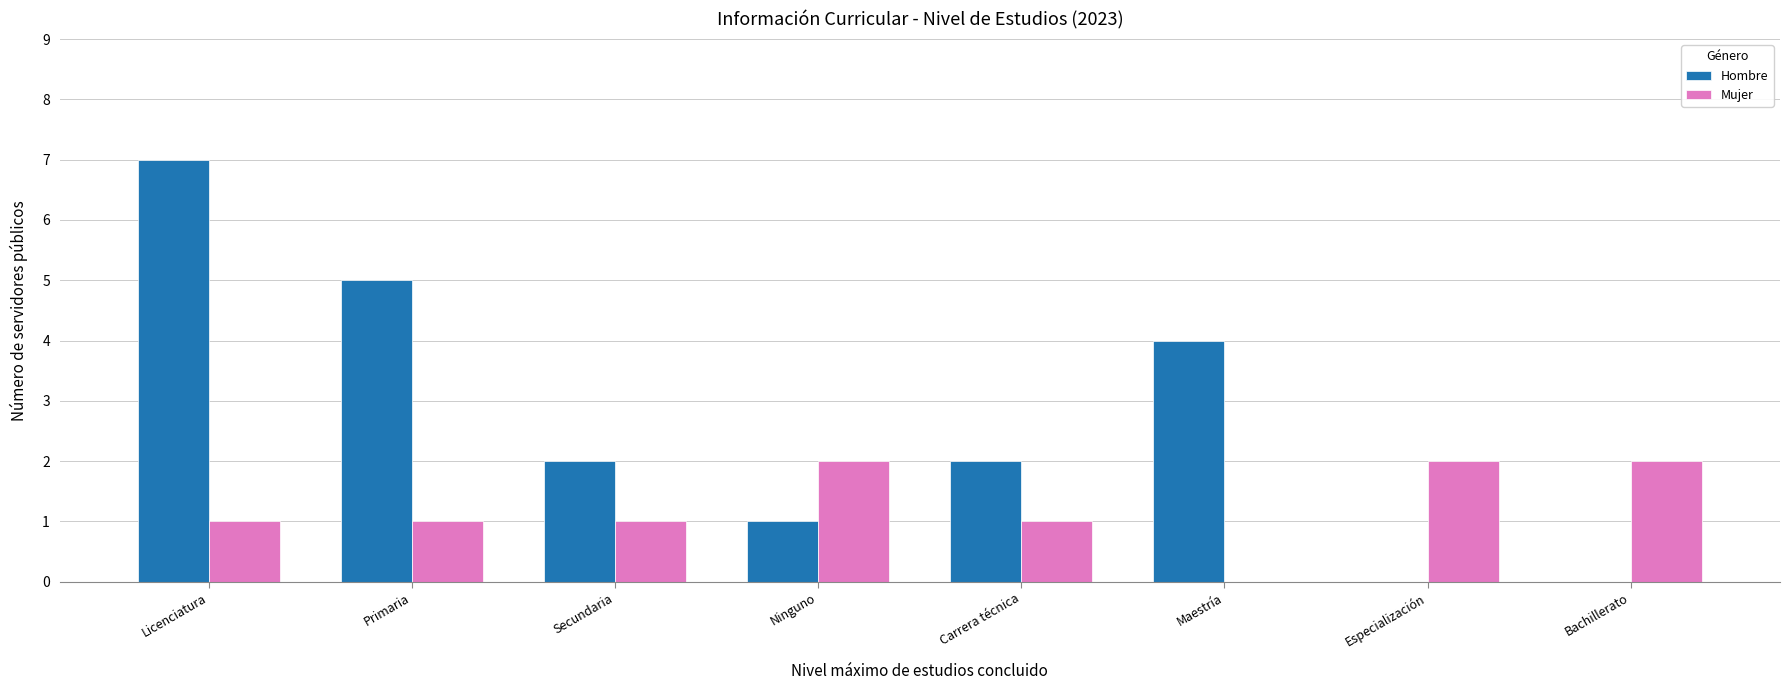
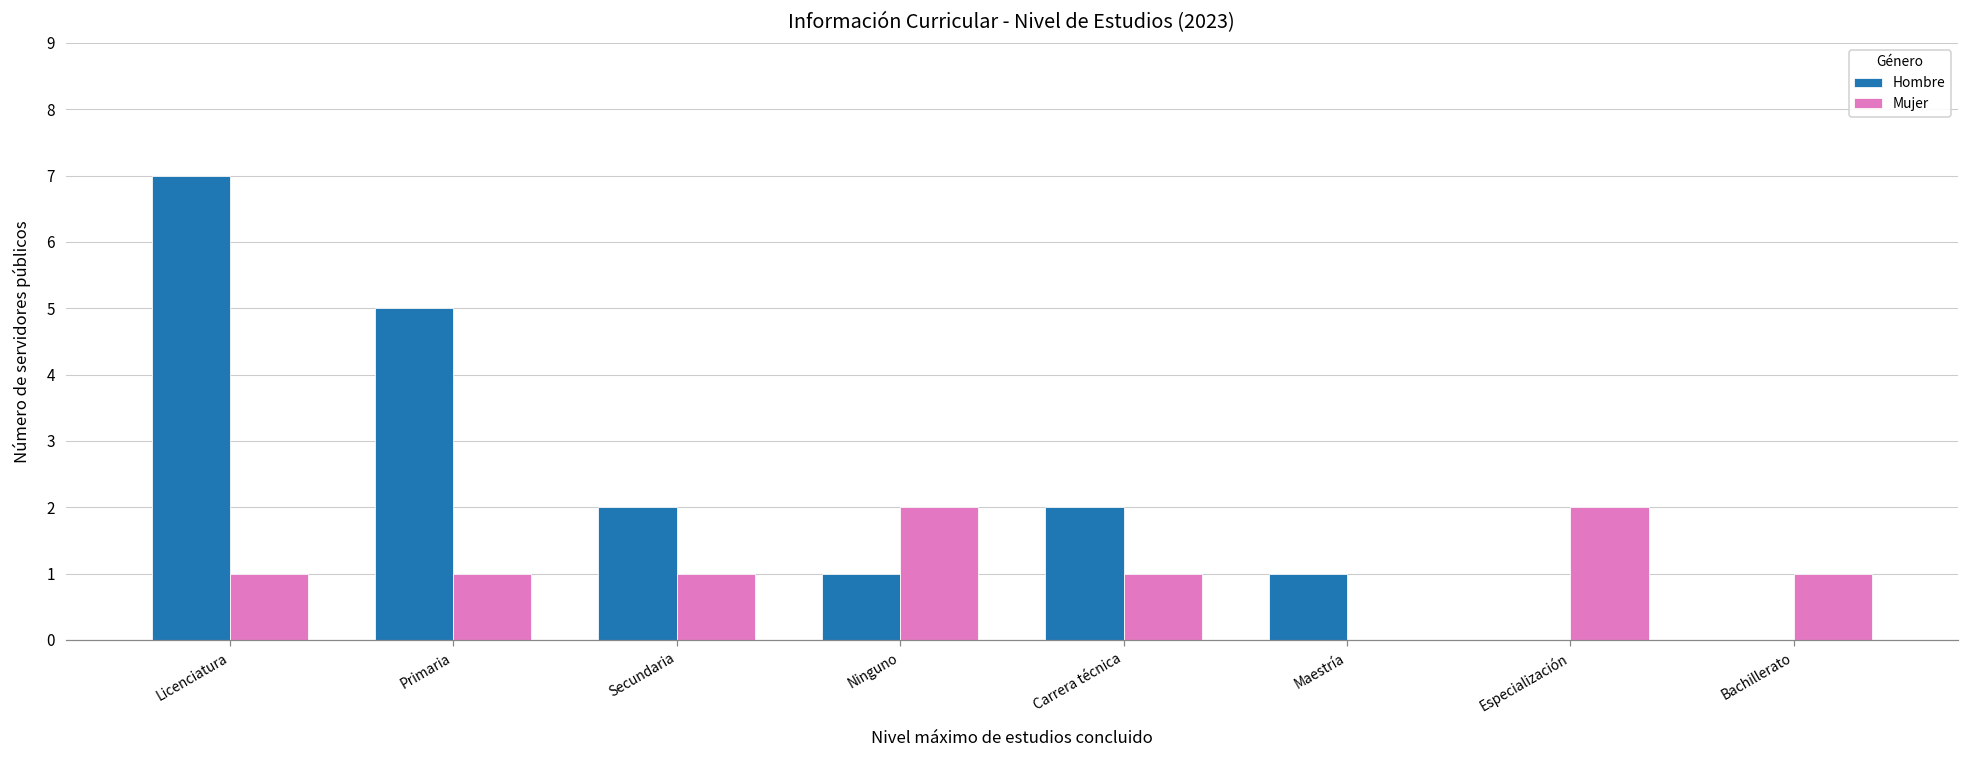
Hombre, Maestría: 4 -> 1
Mujer, Bachillerato: 2 -> 1
